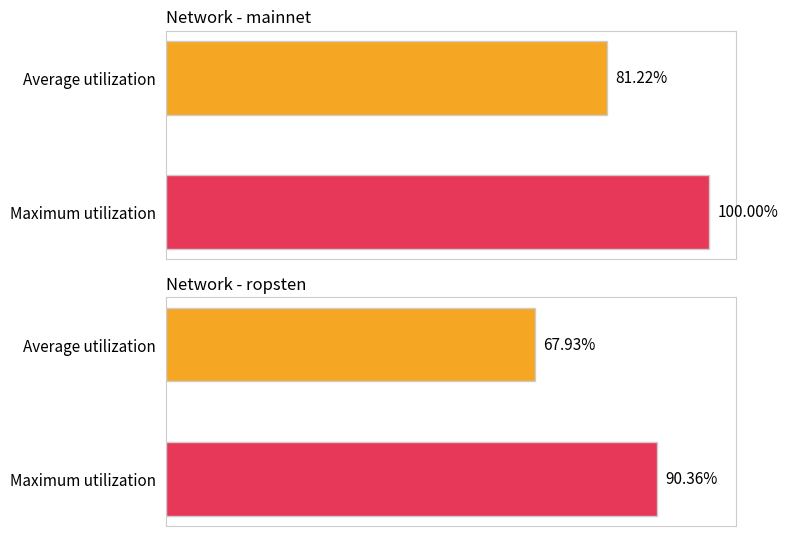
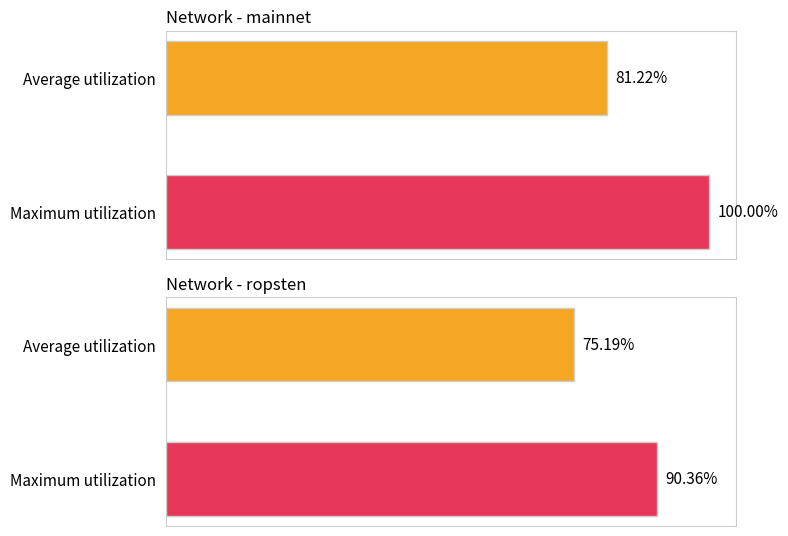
Network - ropsten, Average utilization: 67.93% -> 75.19%
